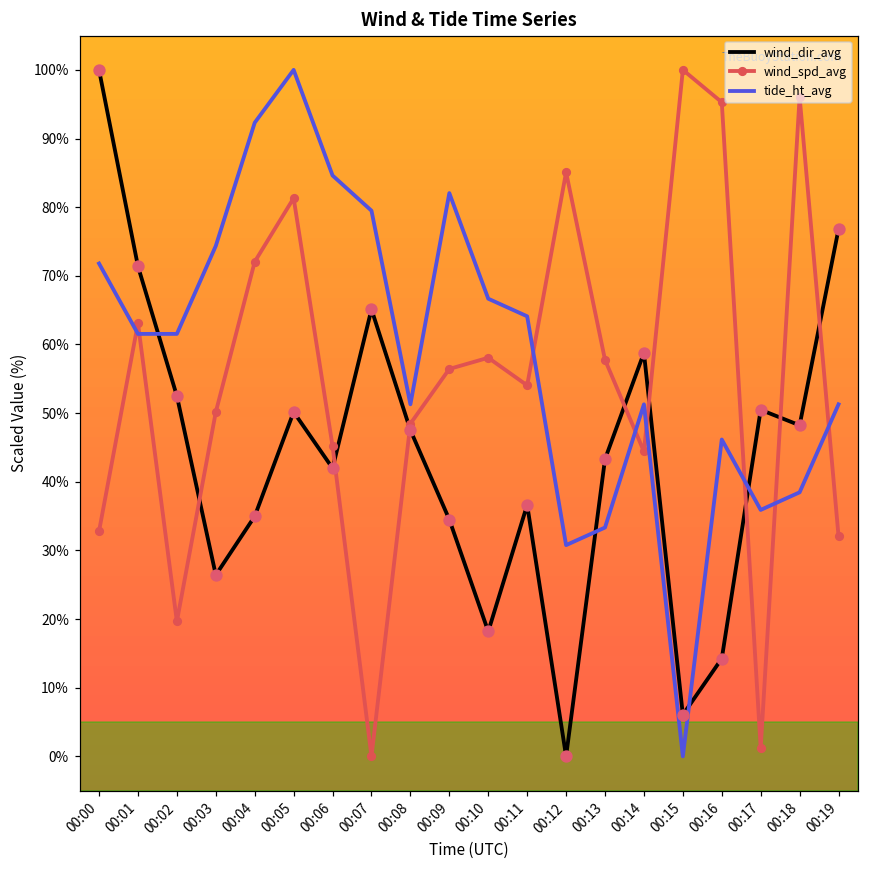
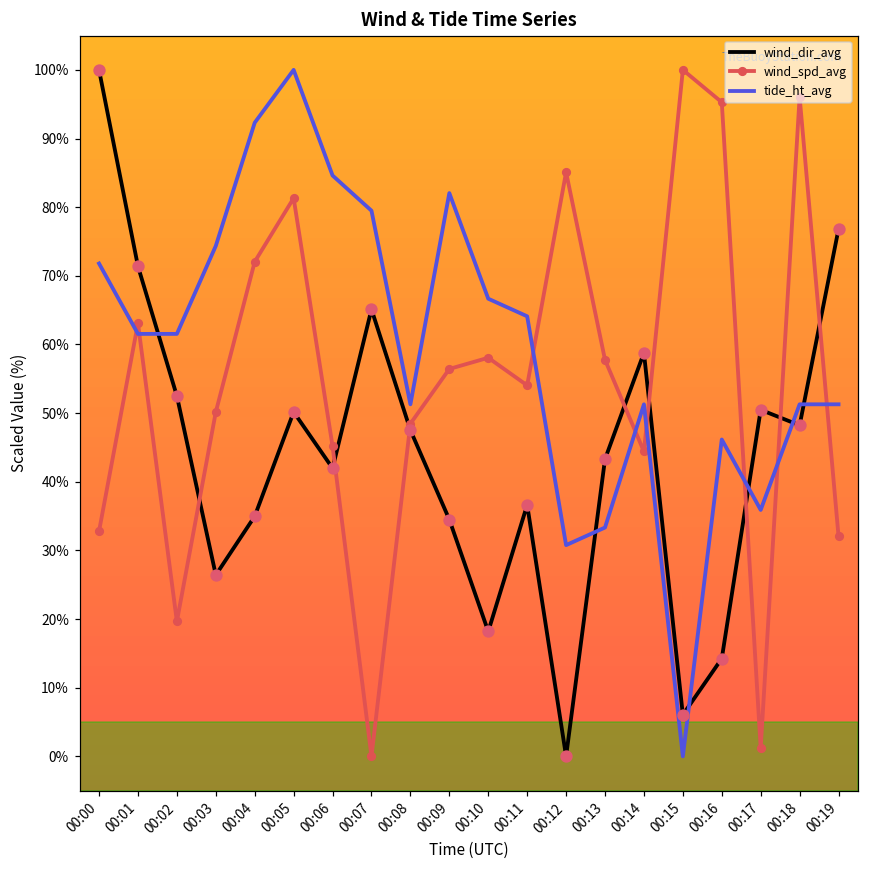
tide_ht_avg, 00:18: 38% -> 51%
